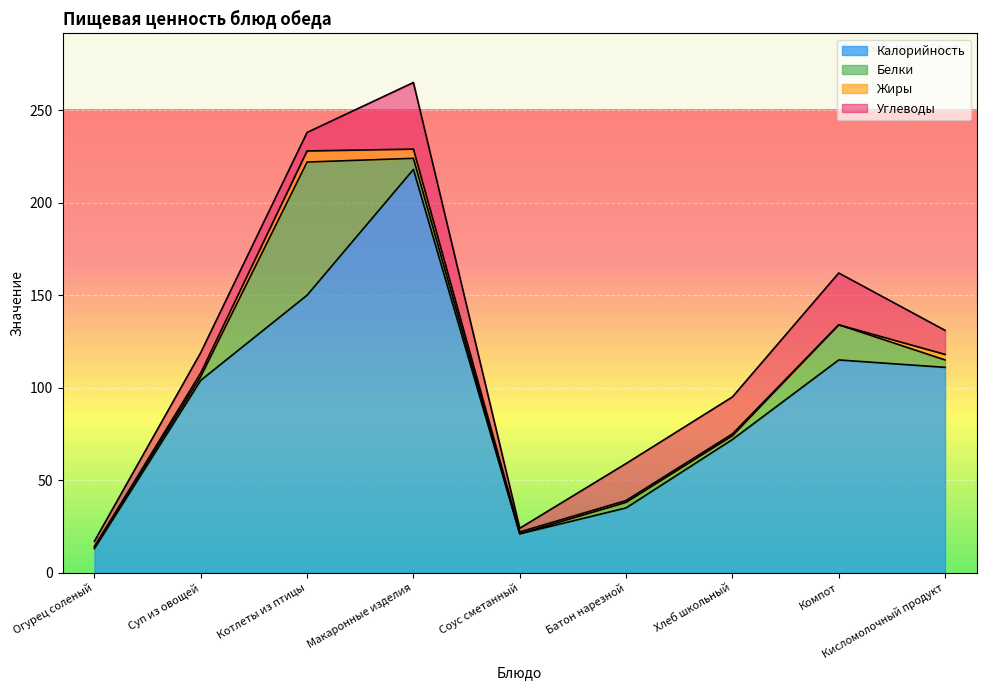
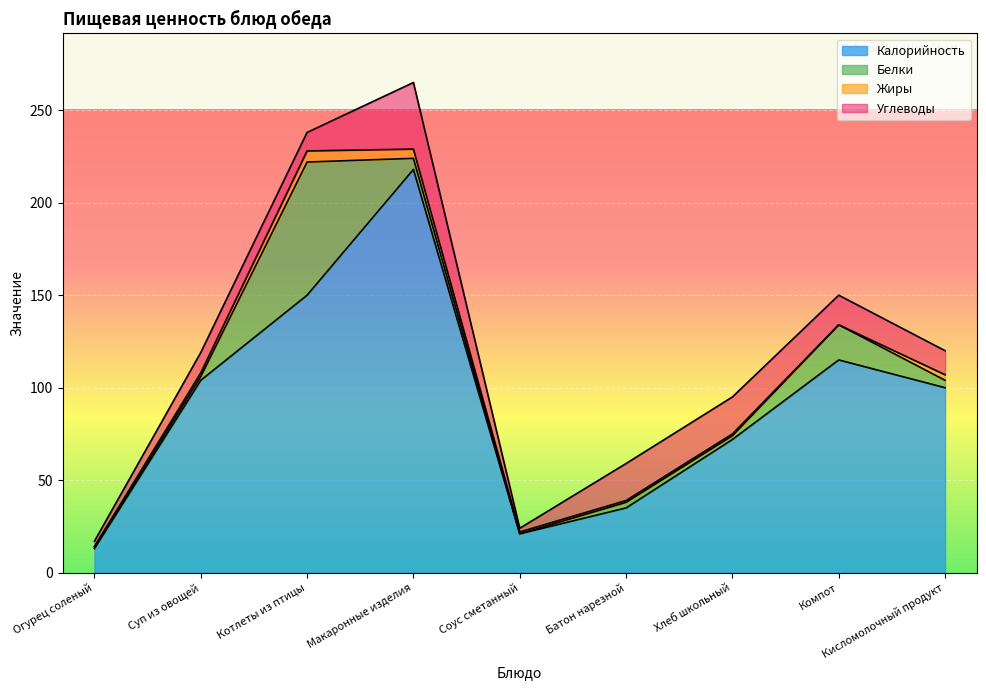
Углеводы, Компот: 28 -> 16
Калорийность, Кисломолочный продукт: 111 -> 100
